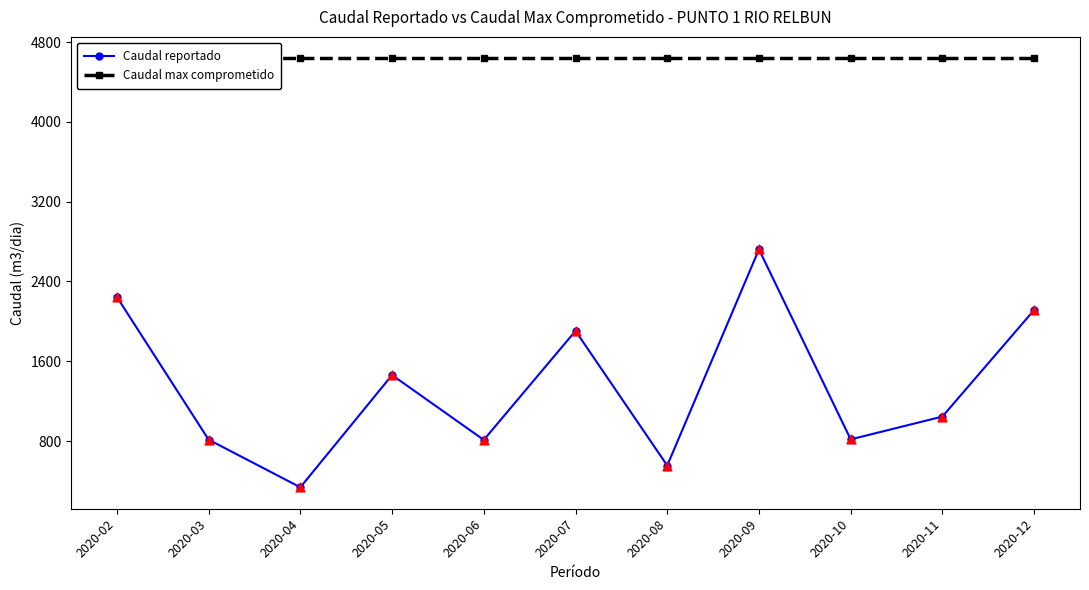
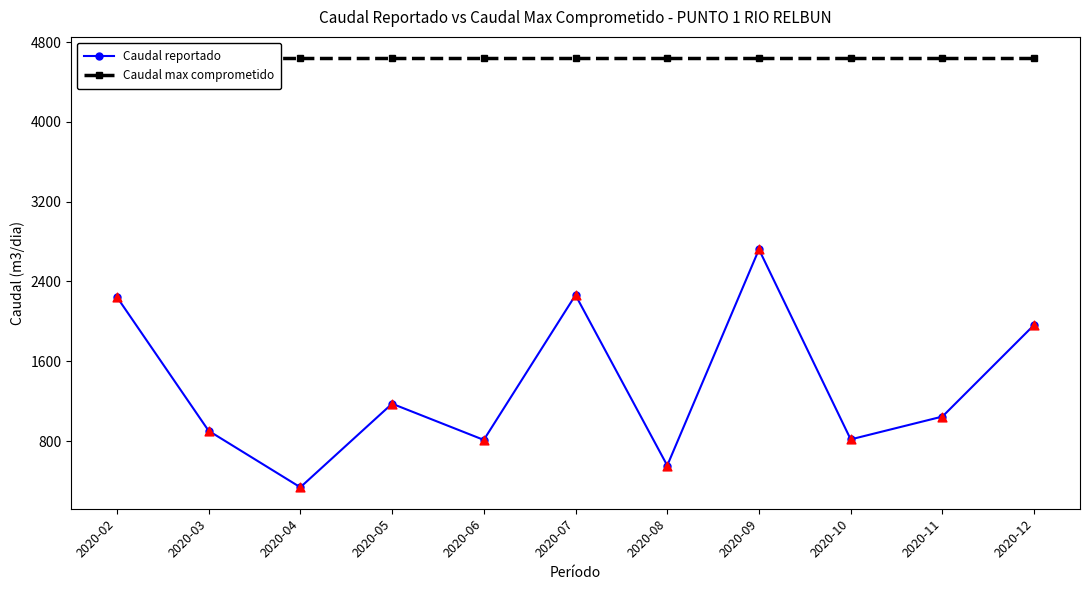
Caudal reportado, 2020-03: 800 -> 900
Caudal reportado, 2020-05: 1500 -> 1200
Caudal reportado, 2020-07: 1900 -> 2300
Caudal reportado, 2020-12: 2100 -> 2000
